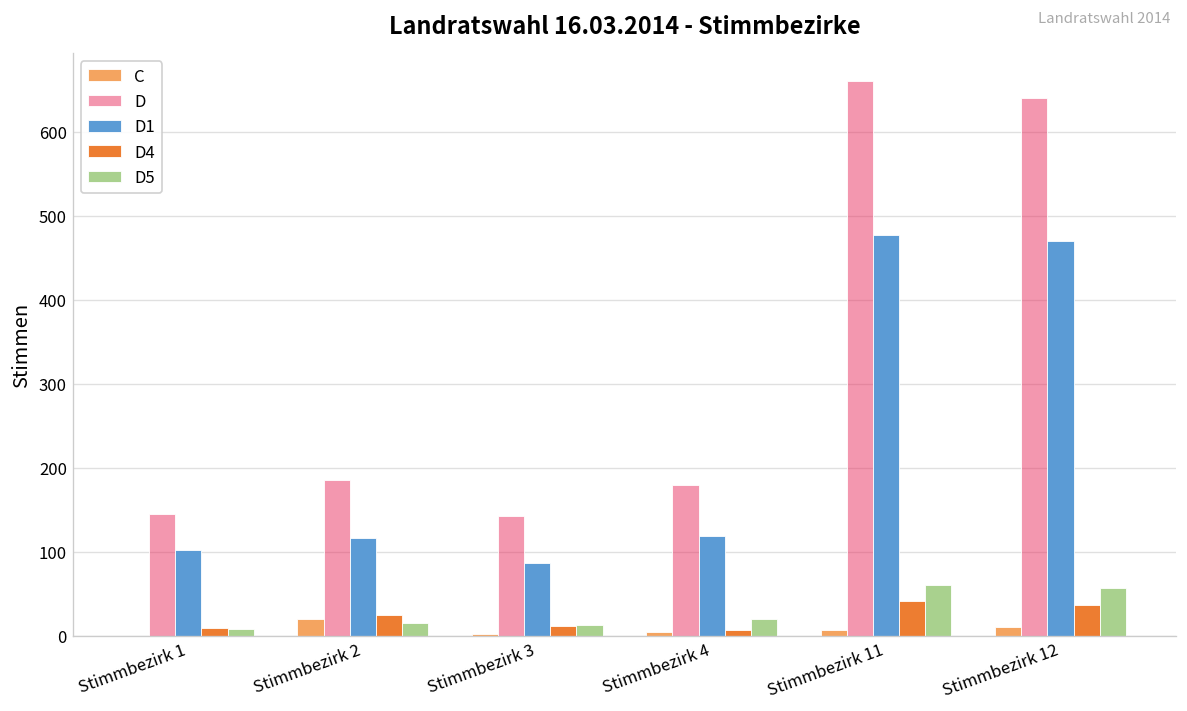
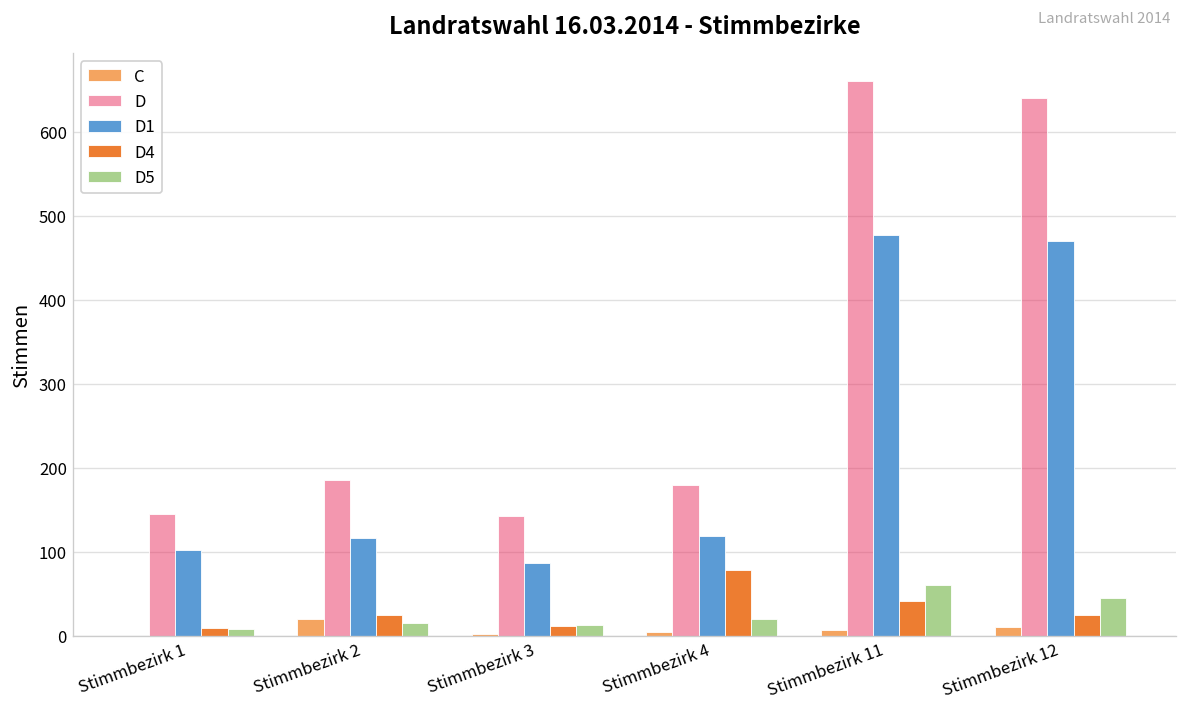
D4, Stimmbezirk 4: 10 -> 80
D4, Stimmbezirk 12: 40 -> 30
D5, Stimmbezirk 12: 60 -> 50
